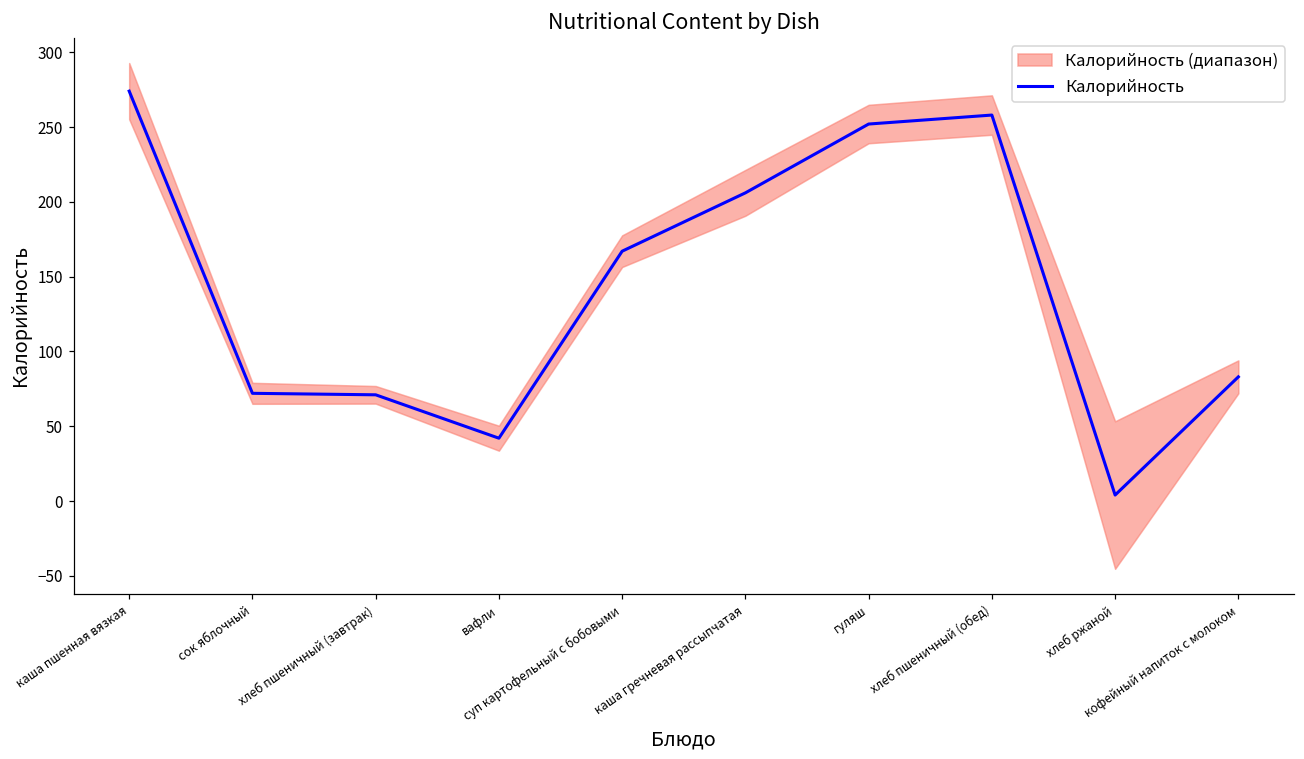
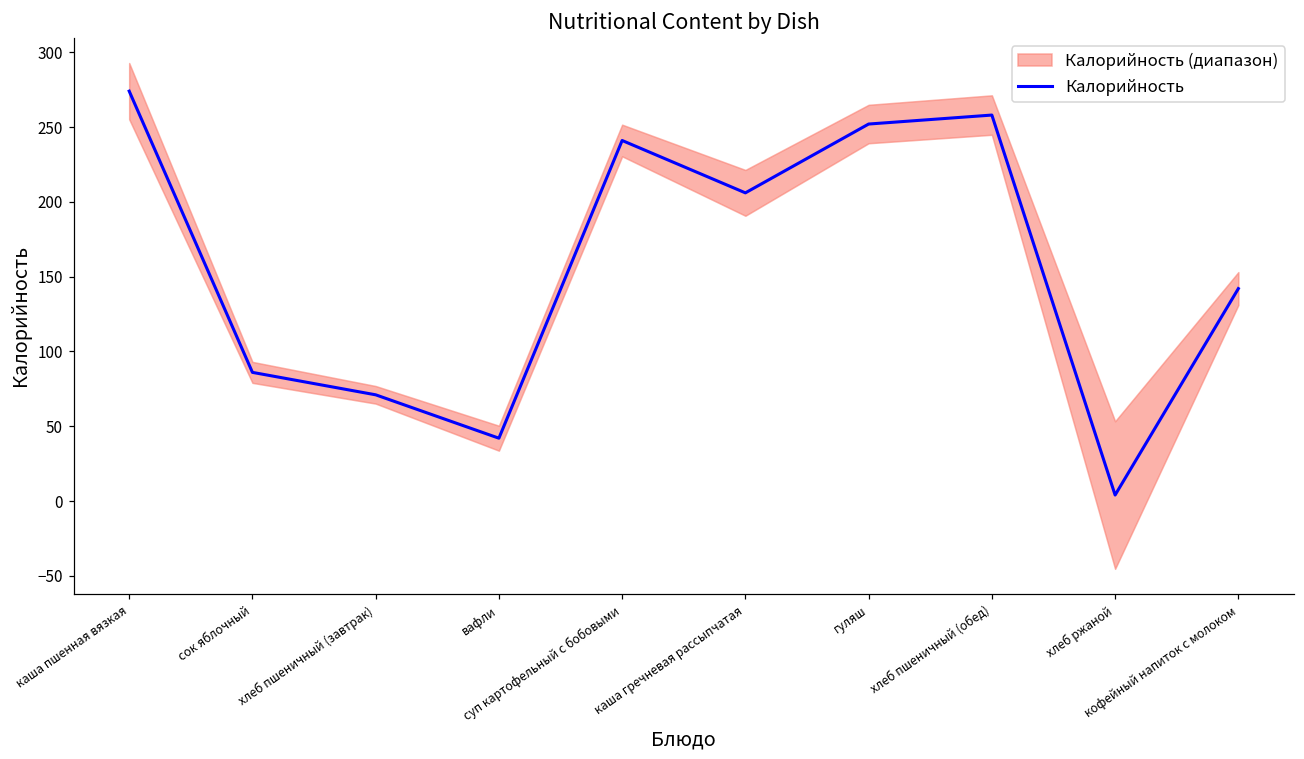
Калорийность, сок яблочный: 72 -> 86
Калорийность, суп картофельный с бобовыми: 167 -> 241
Калорийность, кофейный напиток с молоком: 83 -> 142
